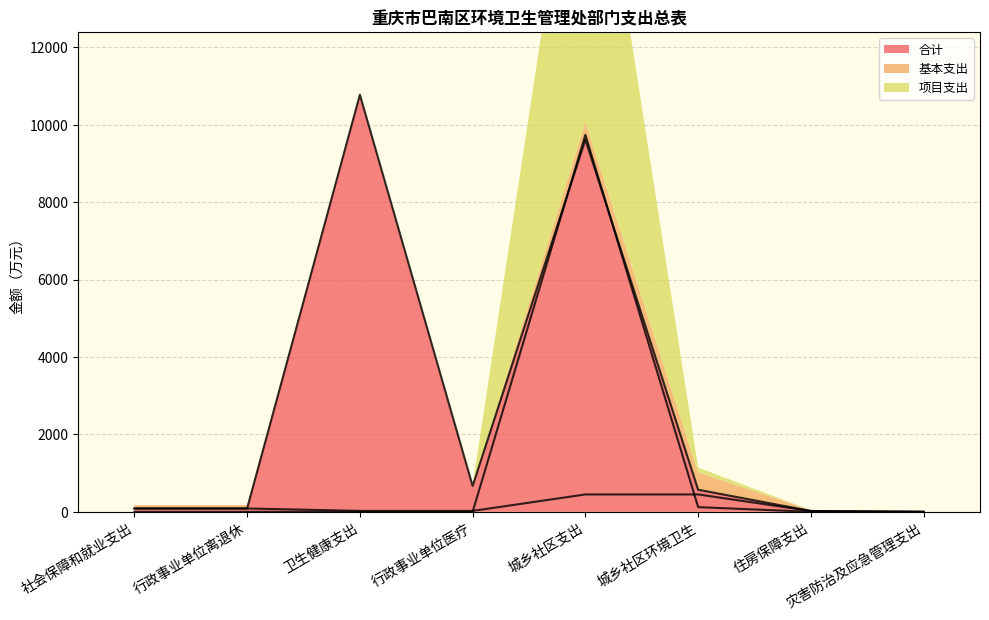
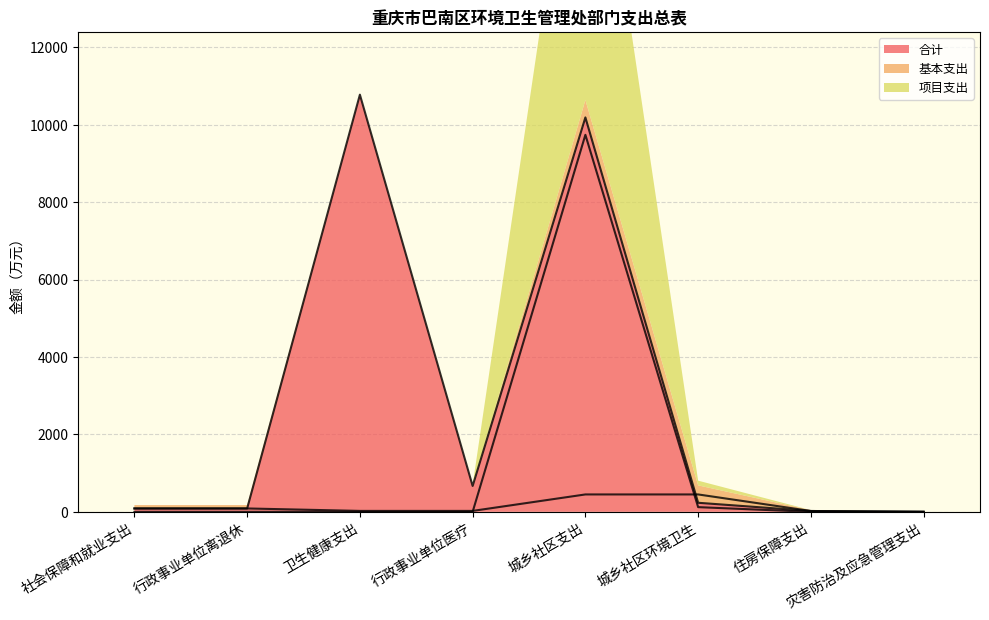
合计, 城乡社区支出: 9600 -> 10200
合计, 城乡社区环境卫生: 600 -> 200
